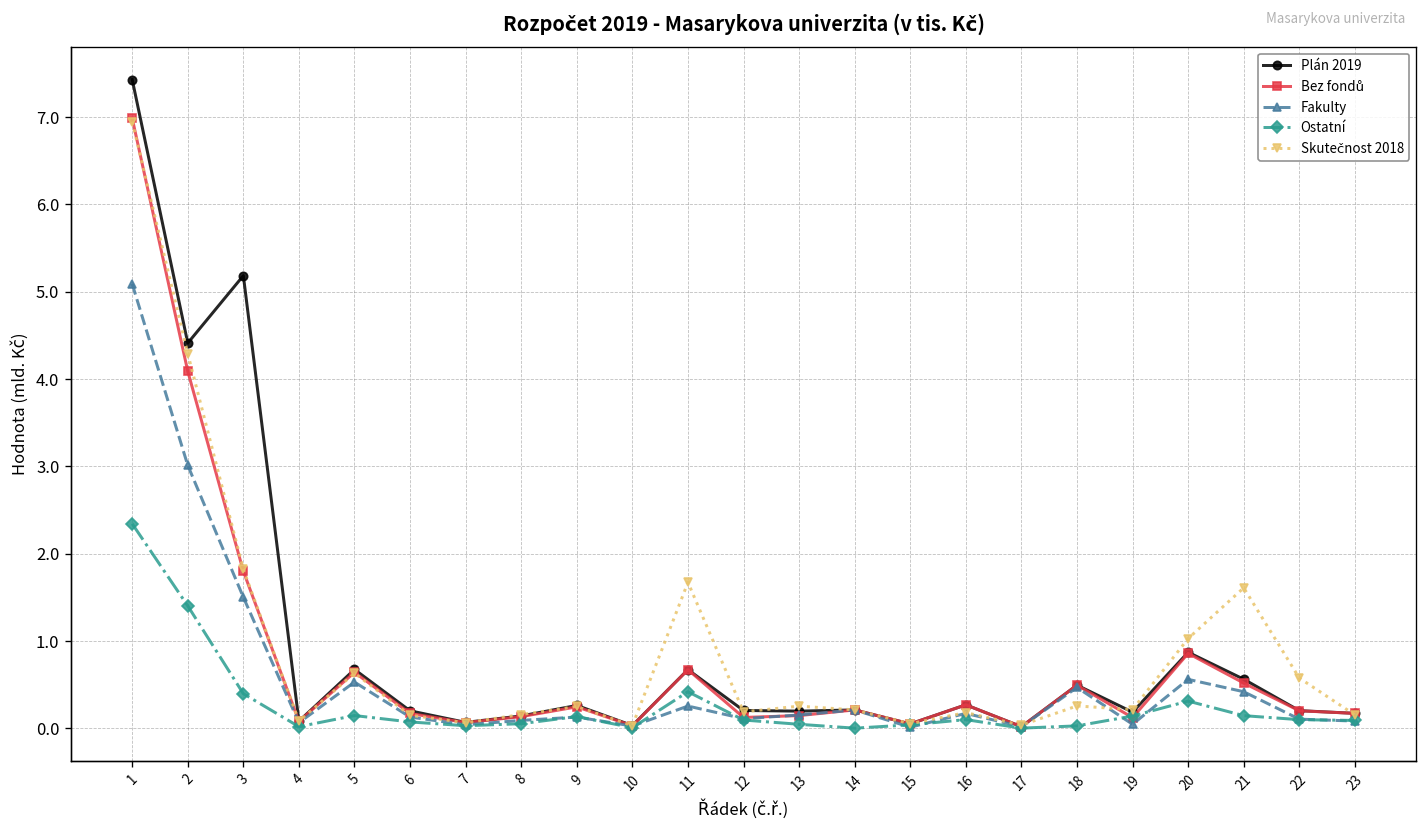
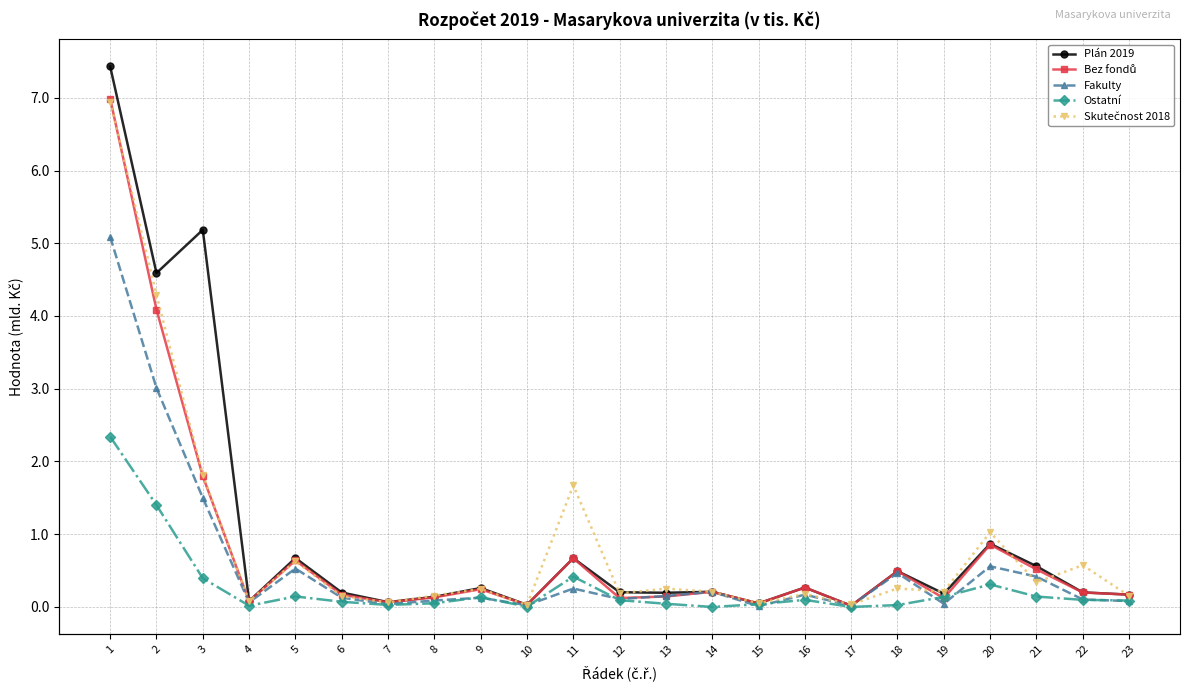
Plán 2019, 2: 4.4 -> 4.6
Skutečnost 2018, 21: 1.6 -> 0.3
